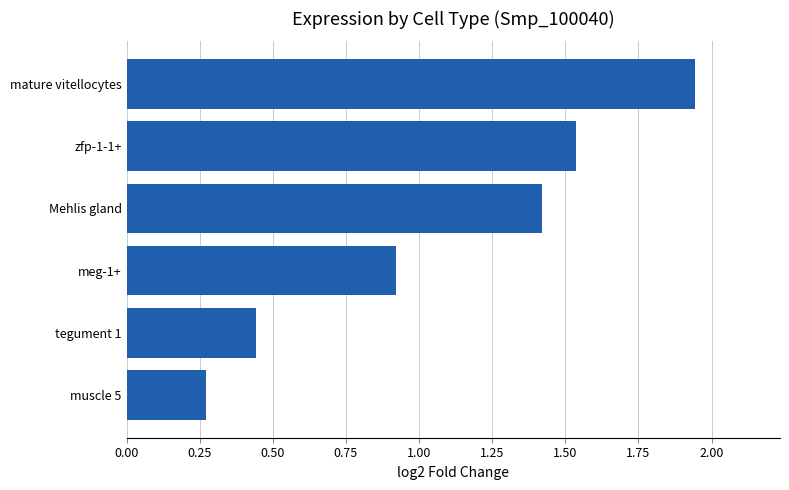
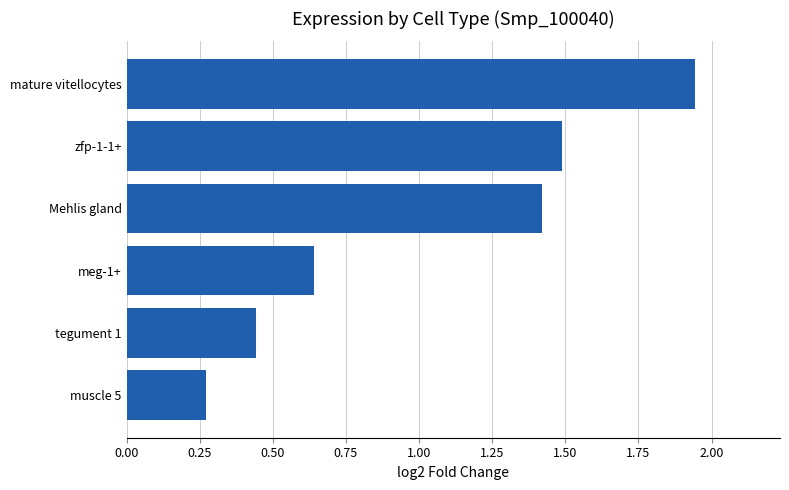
zfp-1-1+: 1.54 -> 1.49
meg-1+: 0.92 -> 0.64
